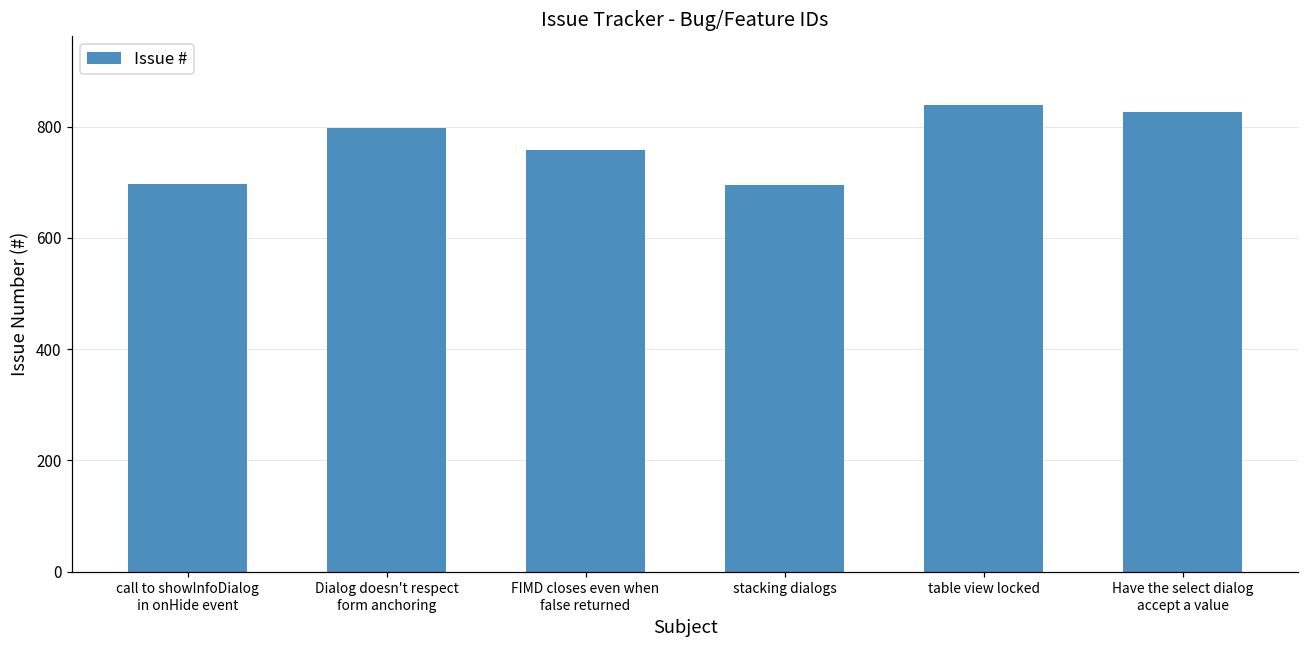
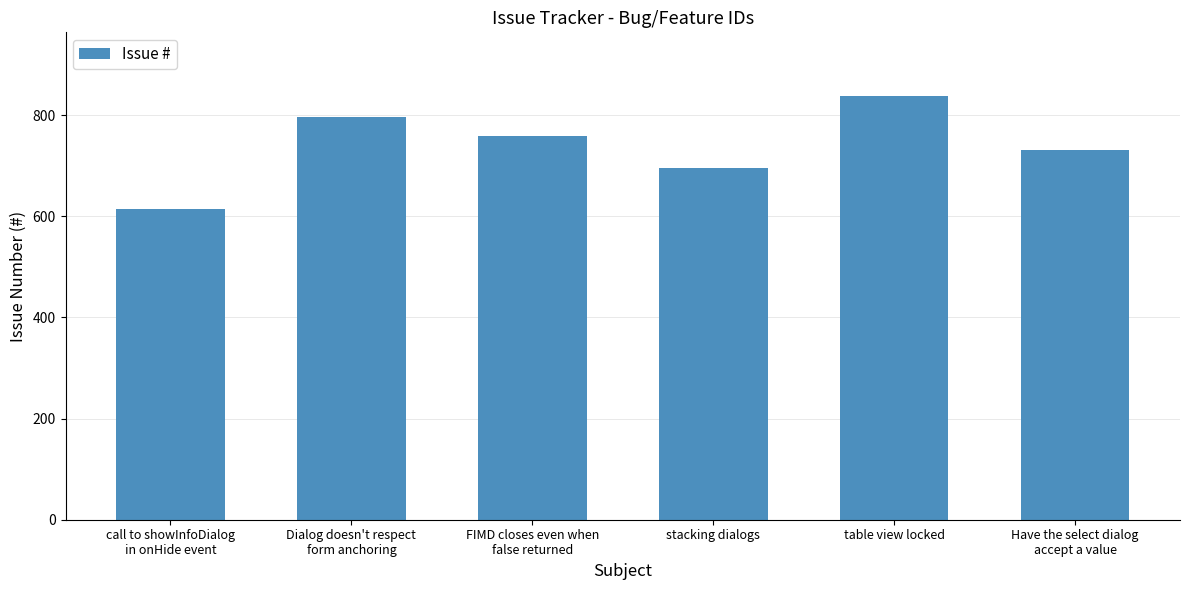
call to showInfoDialog in onHide event: 700 -> 610
Have the select dialog accept a value: 830 -> 730
